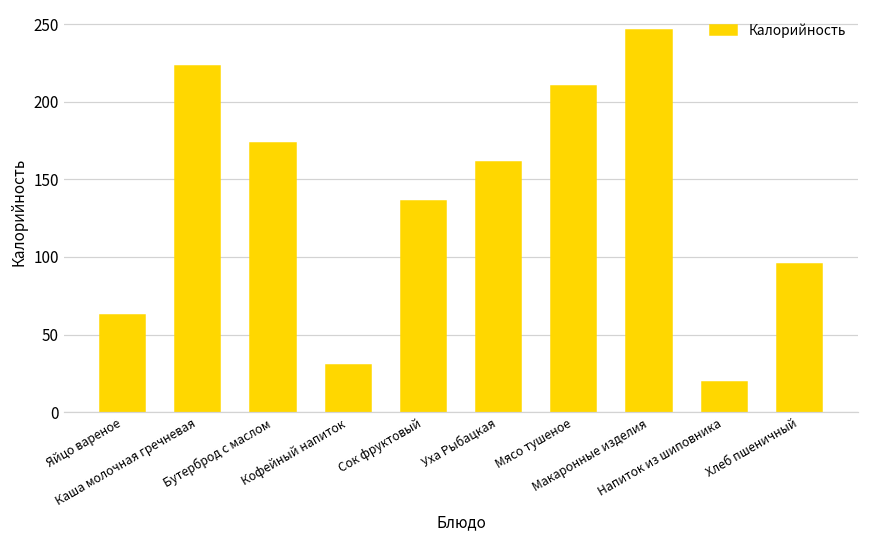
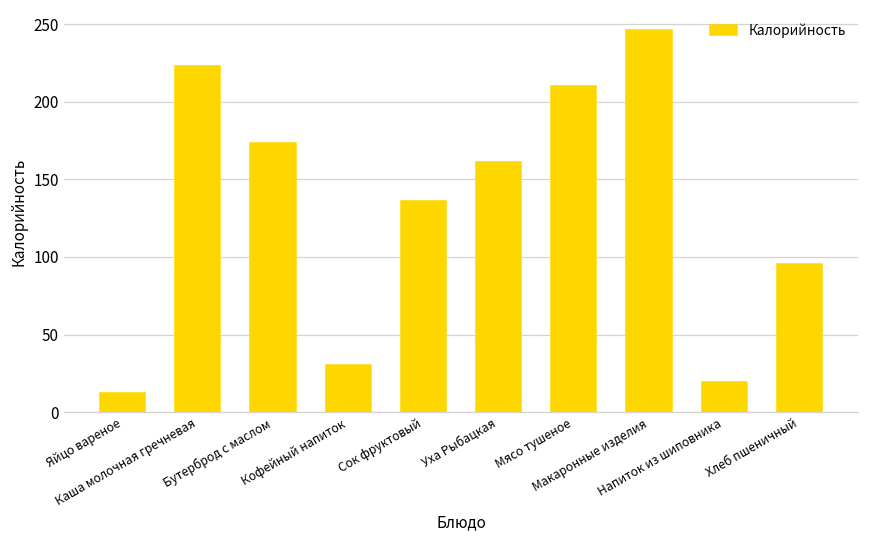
Яйцо вареное: 63 -> 12
